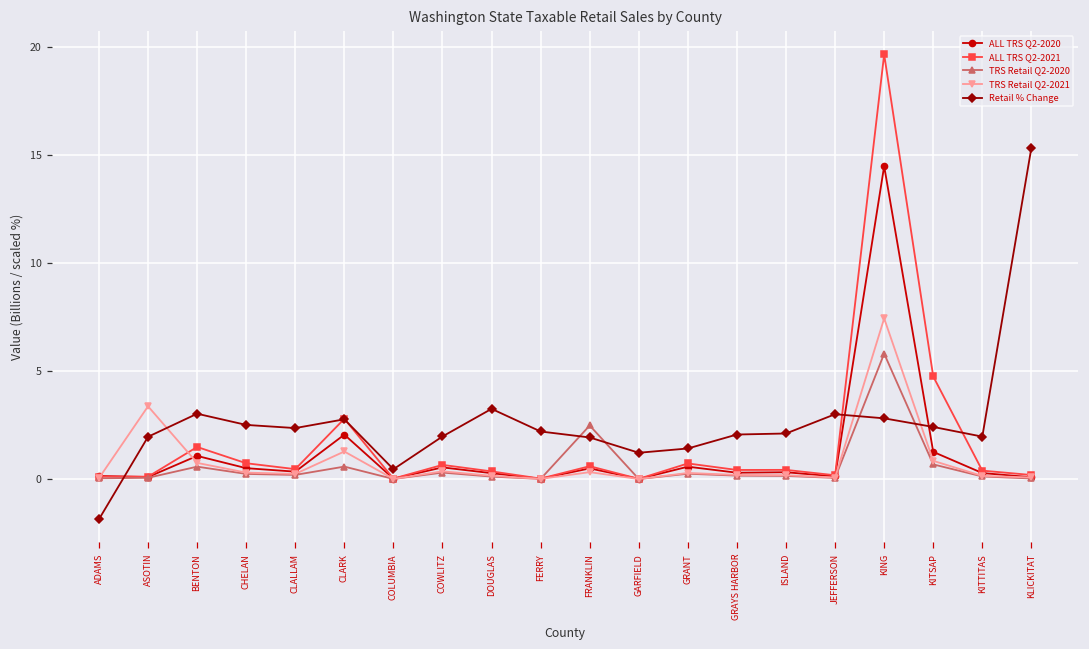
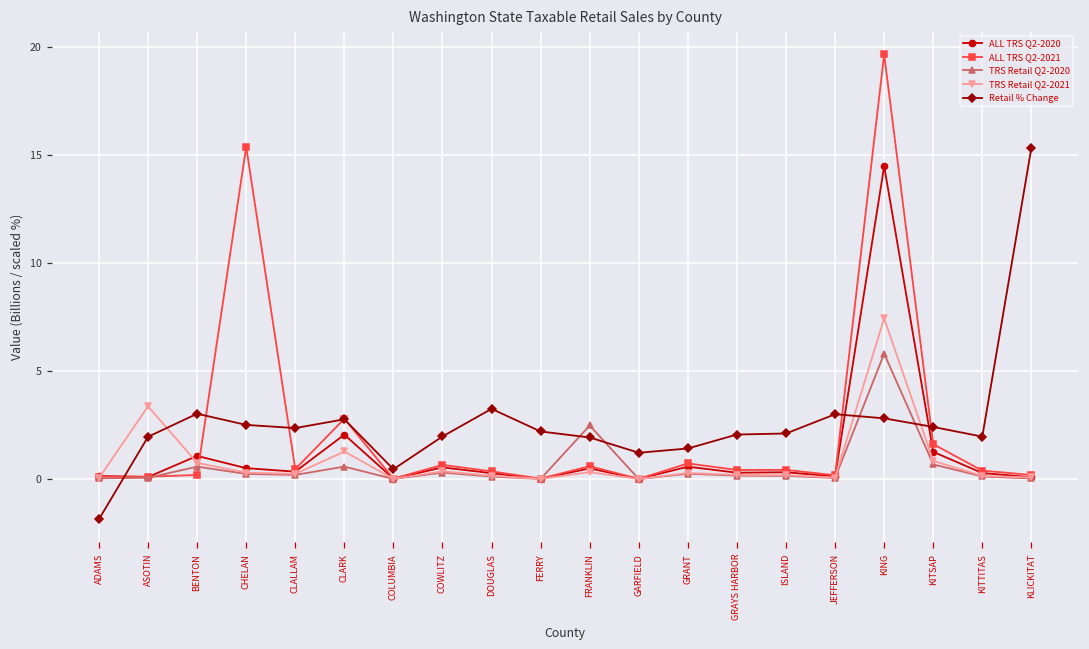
ALL TRS Q2-2021, BENTON: 1.5 -> 0.2
ALL TRS Q2-2021, CHELAN: 0.7 -> 15.4
ALL TRS Q2-2021, KITSAP: 4.7 -> 1.6
